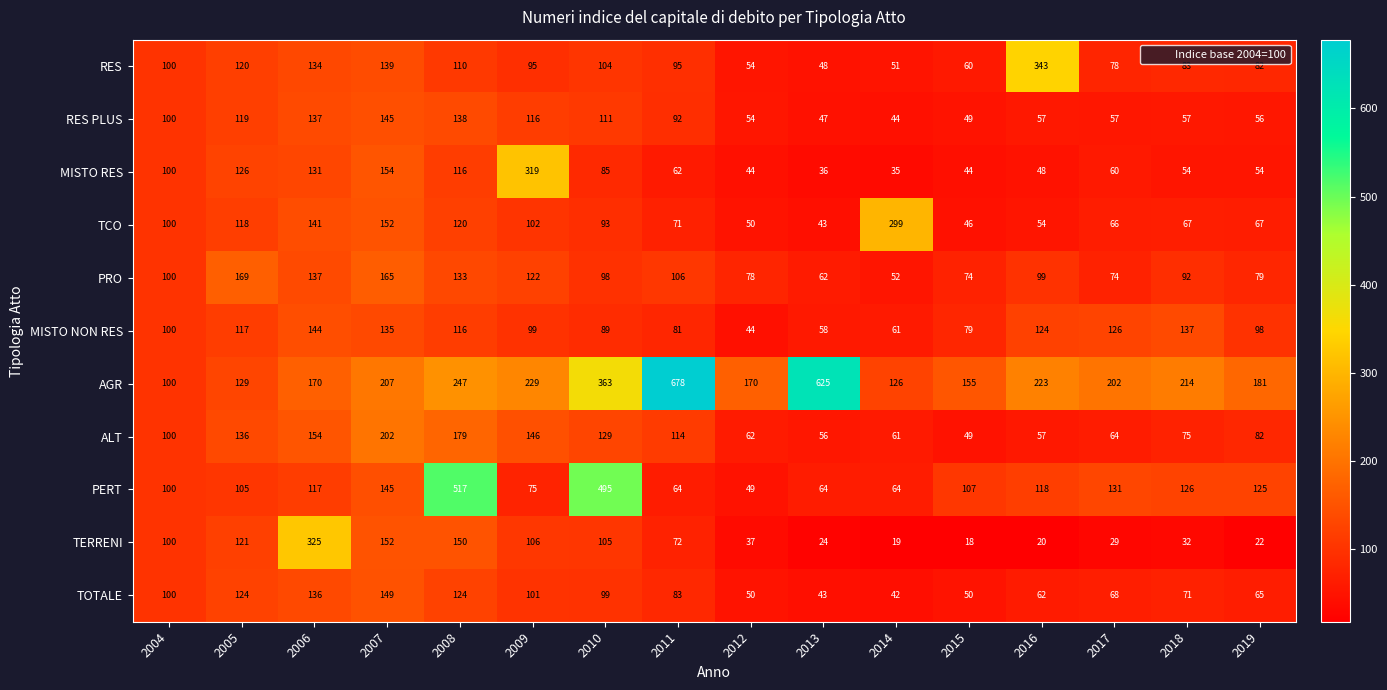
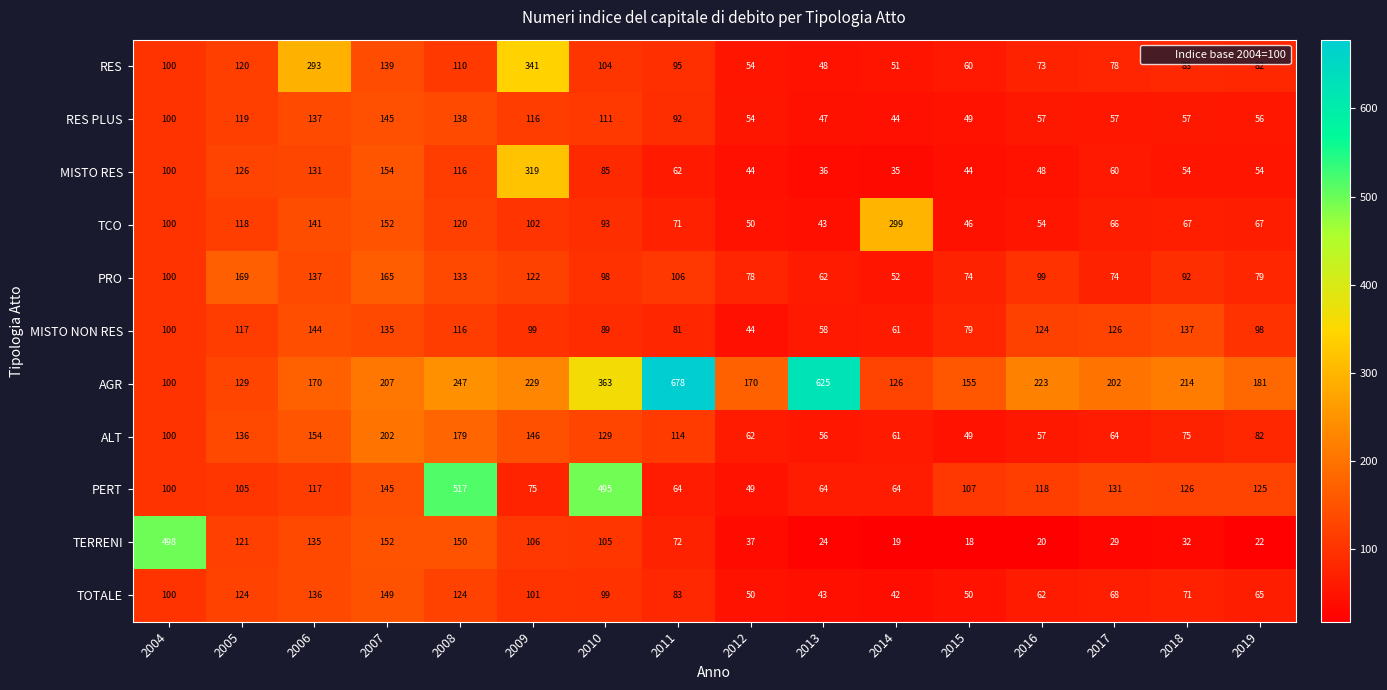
RES, 2006: 134 -> 293
RES, 2009: 95 -> 341
RES, 2016: 343 -> 73
TERRENI, 2004: 100 -> 498
TERRENI, 2006: 325 -> 135
